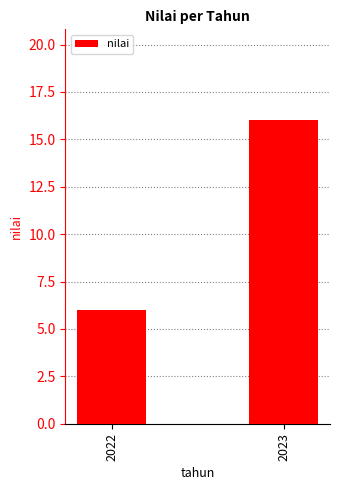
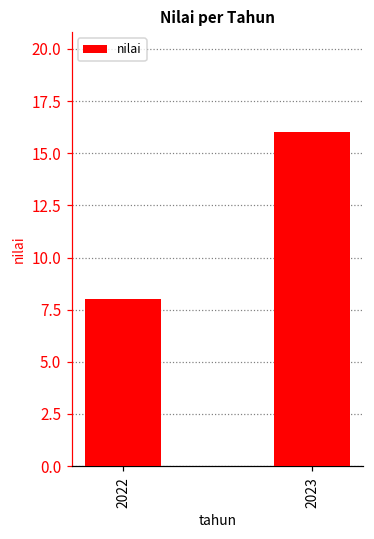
2022: 6 -> 8
